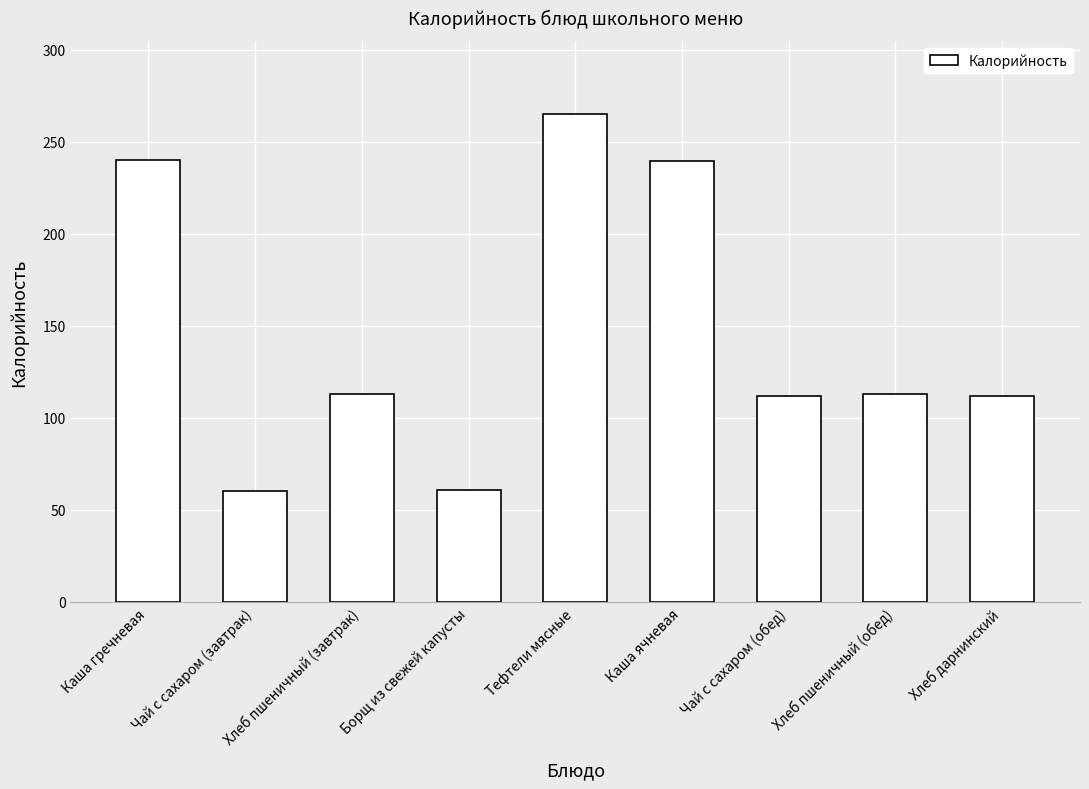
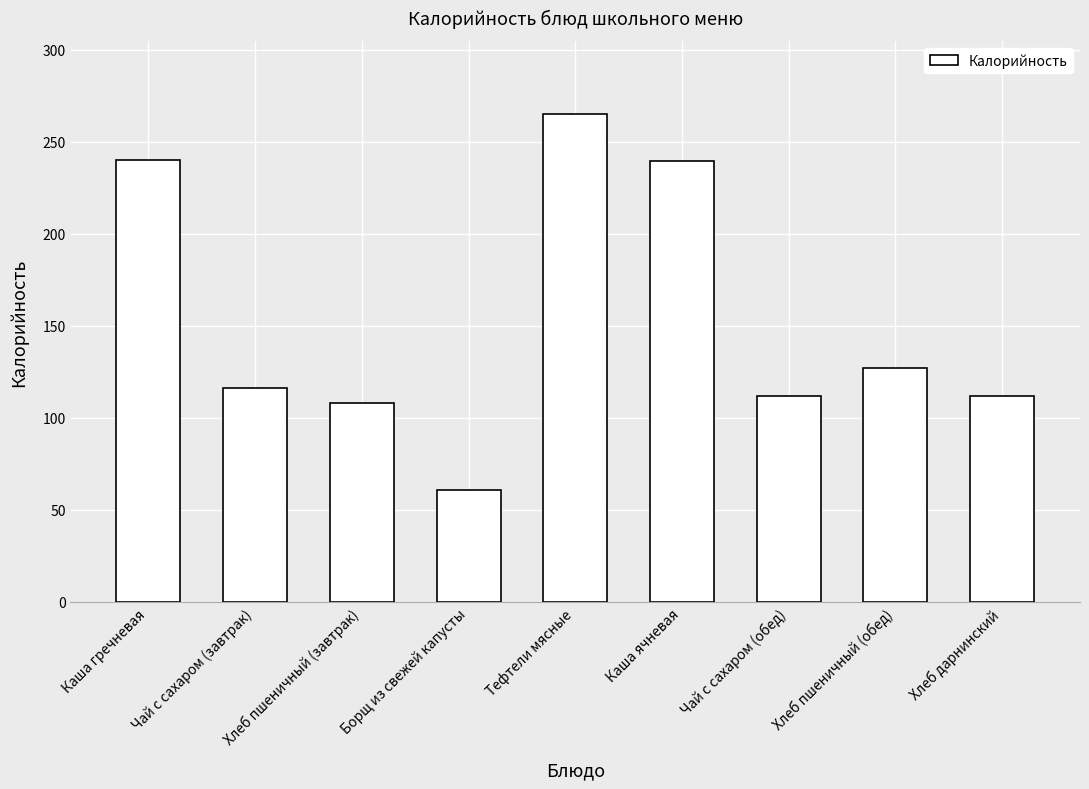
Чай с сахаром (завтрак): 60 -> 116
Хлеб пшеничный (завтрак): 113 -> 108
Хлеб пшеничный (обед): 113 -> 127
